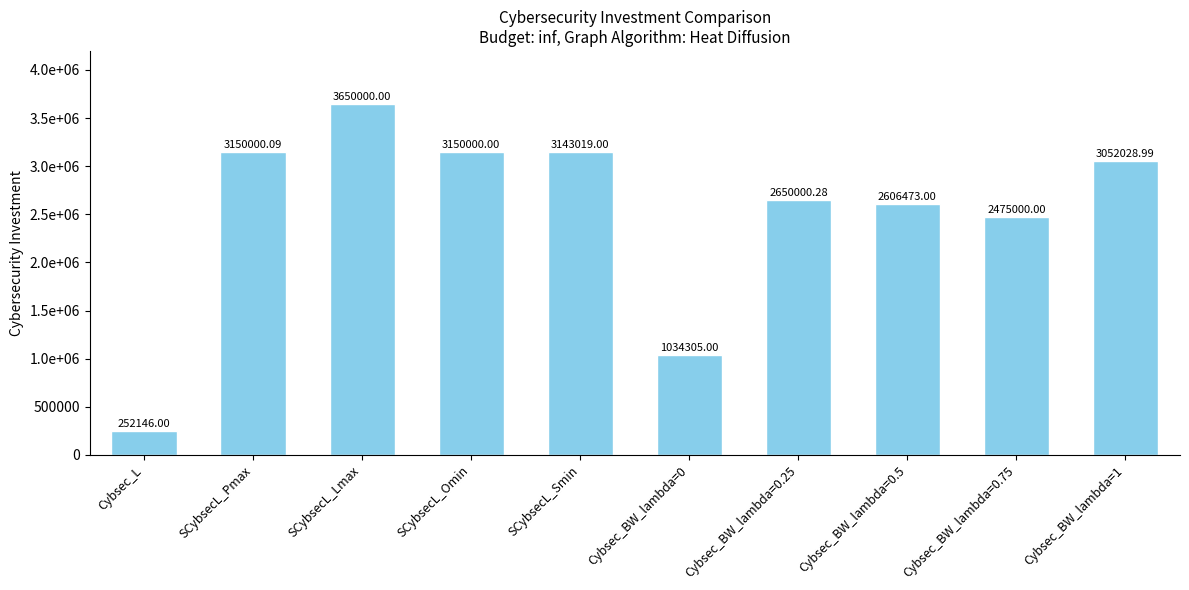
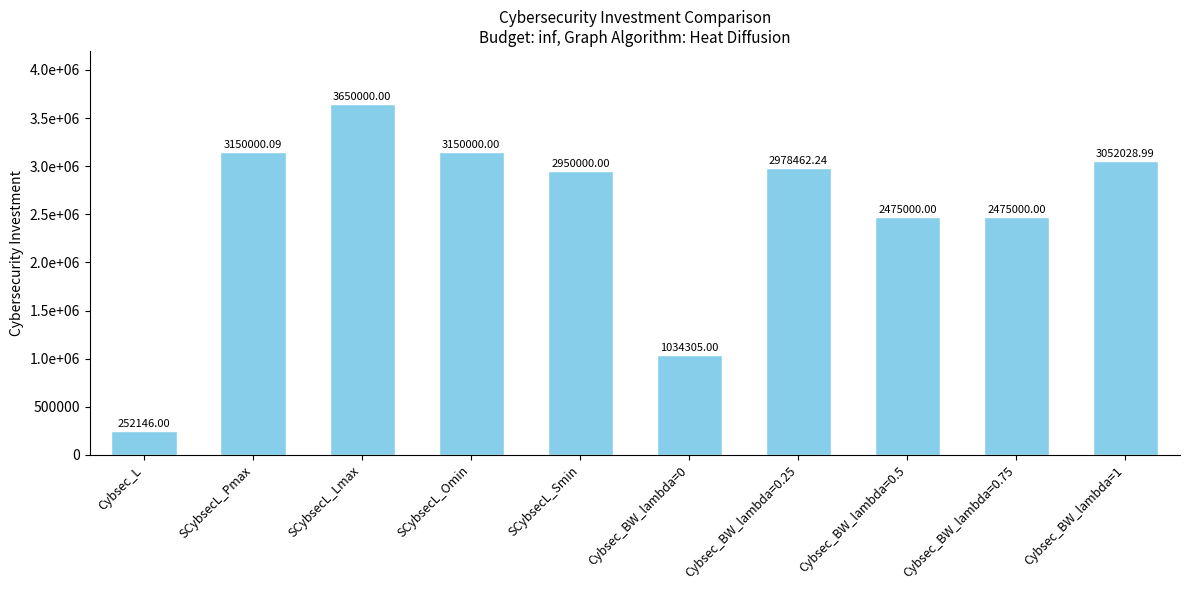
SCybsecL_Smin: 3143019.00 -> 2950000.00
Cybsec_BW_lambda=0.25: 2650000.28 -> 2978462.24
Cybsec_BW_lambda=0.5: 2606473.00 -> 2475000.00
